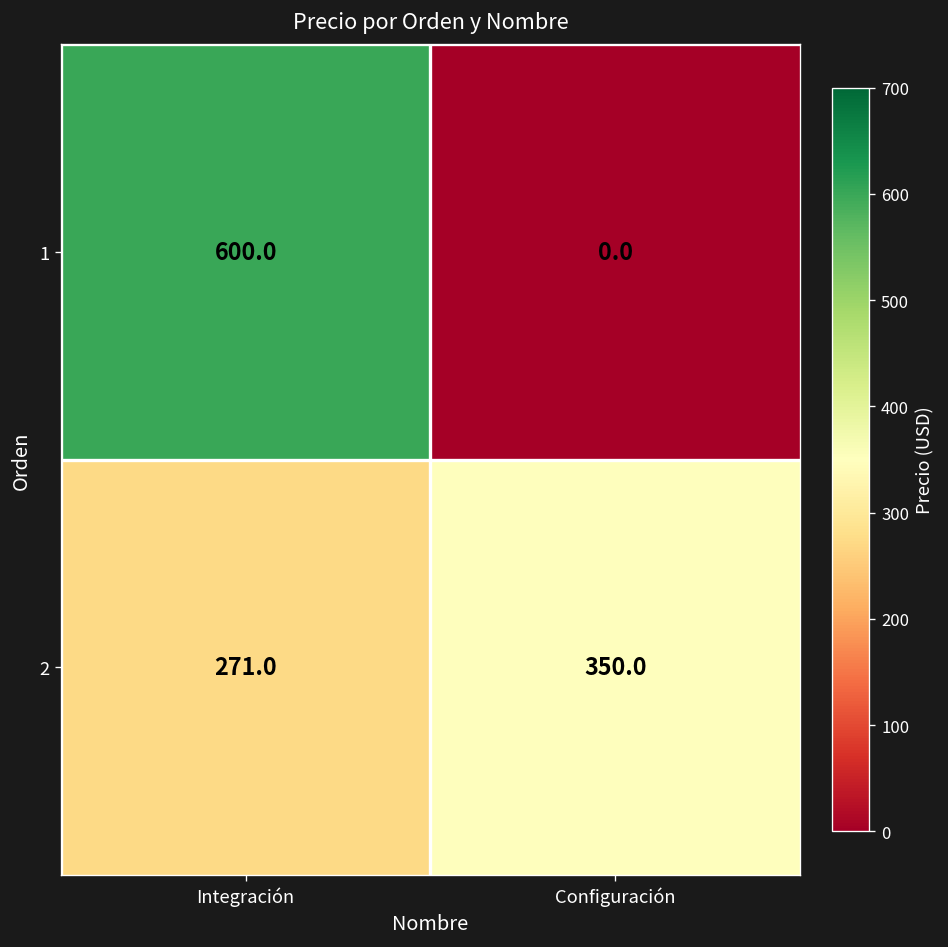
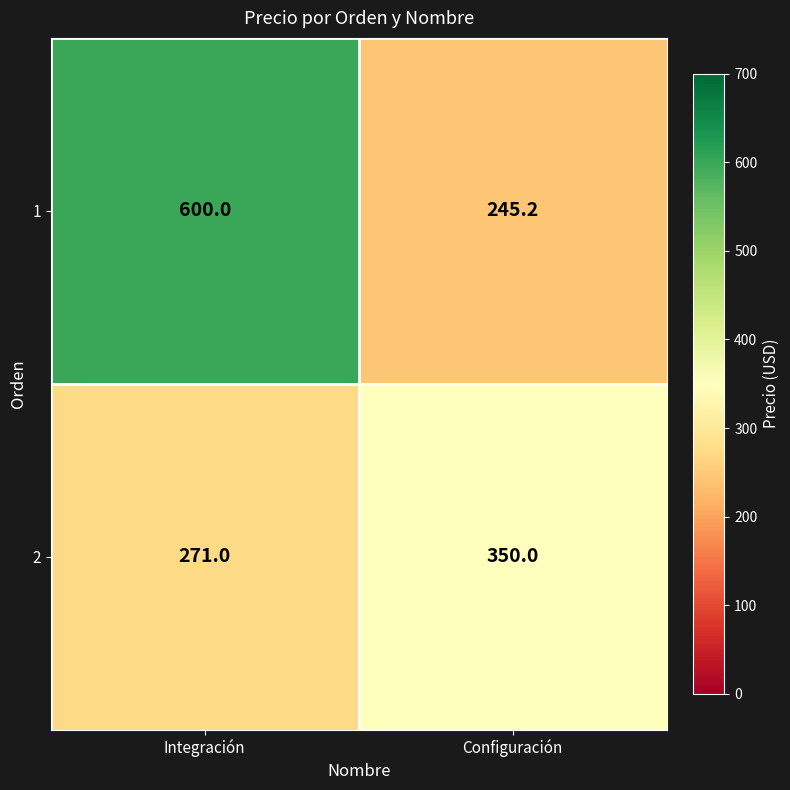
1, Configuración: 0.0 -> 245.2
